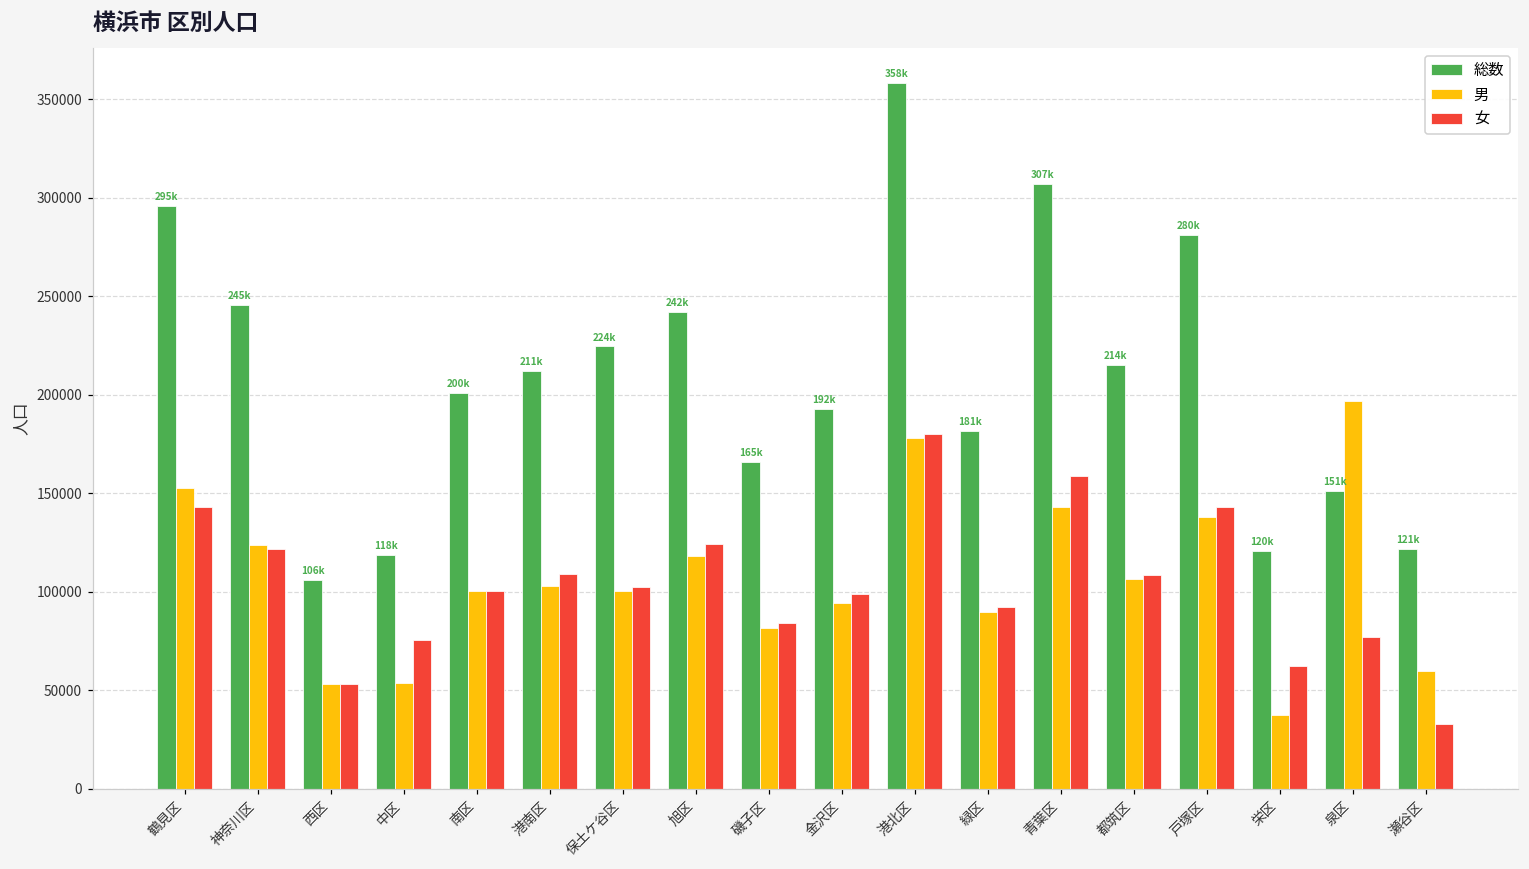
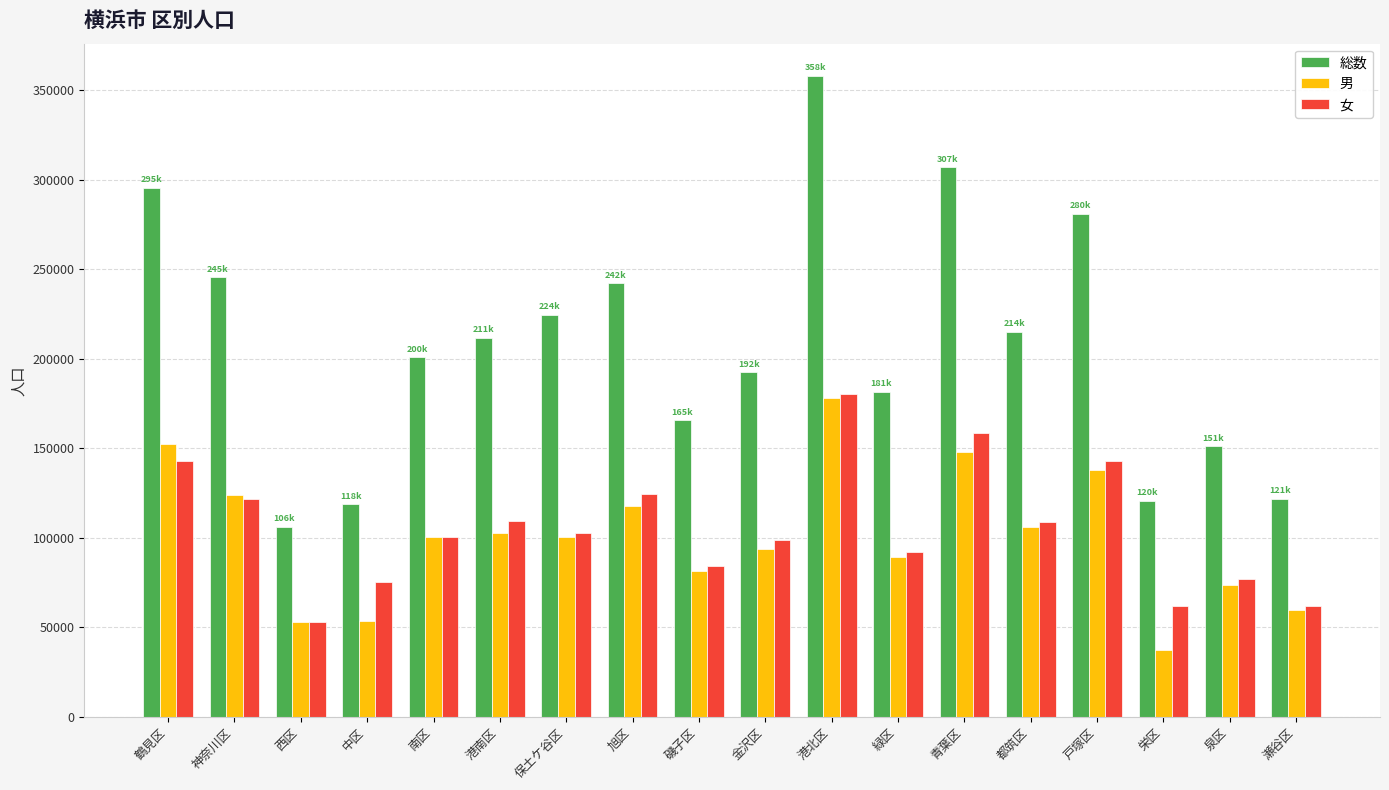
男, 青葉区: 143000 -> 148000
男, 泉区: 197000 -> 74000
女, 瀬谷区: 33000 -> 62000
